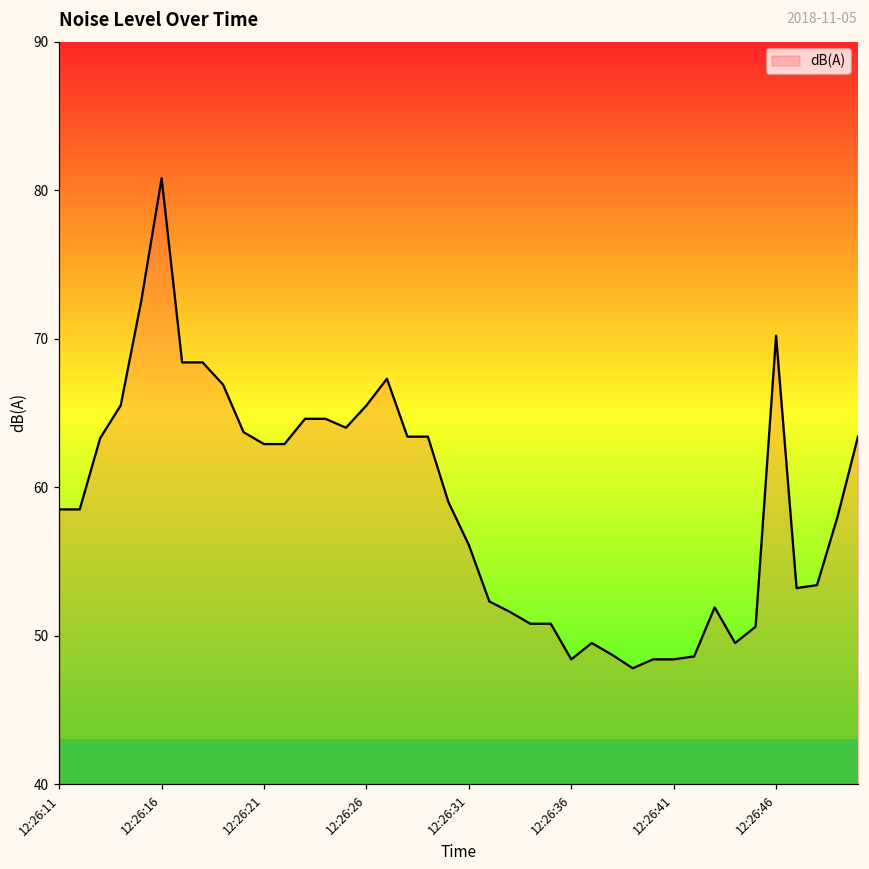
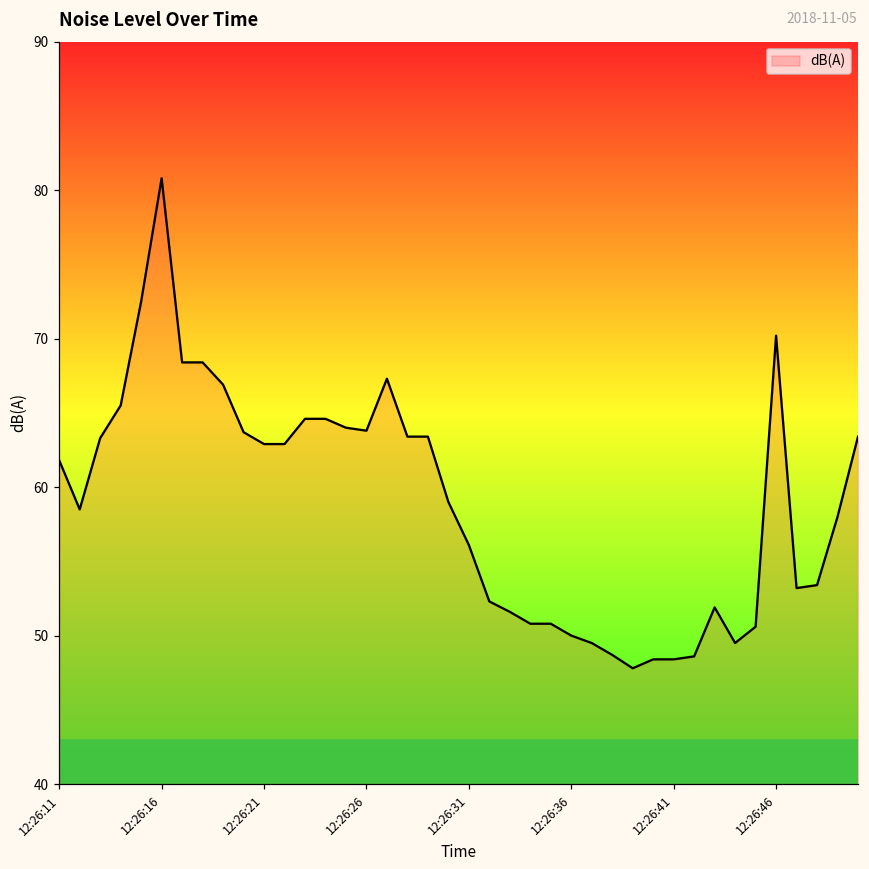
12:26:11: 58.5 -> 61.8
12:26:26: 65.5 -> 63.8
12:26:36: 48.4 -> 50.0
